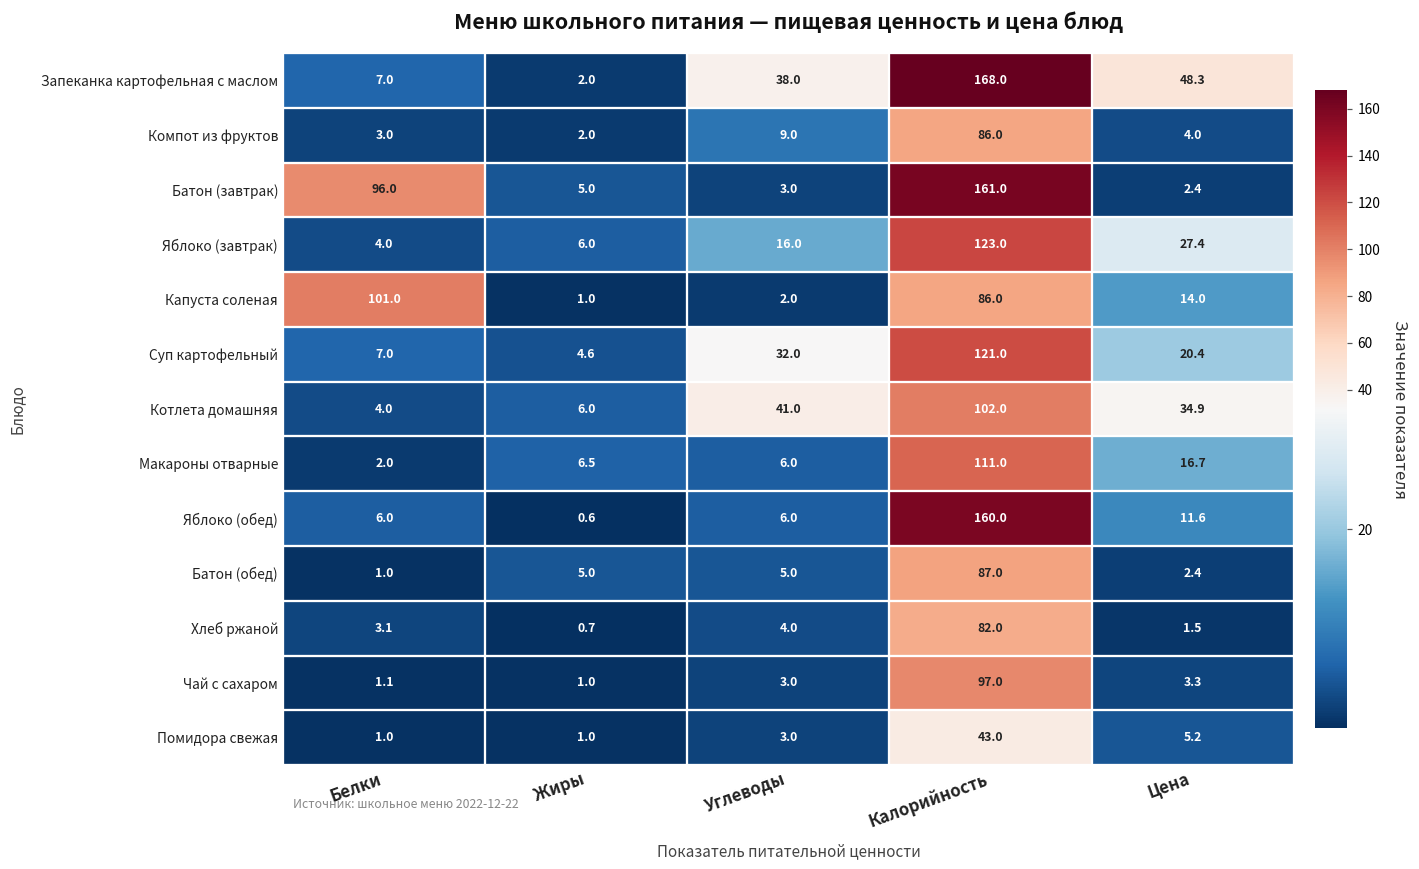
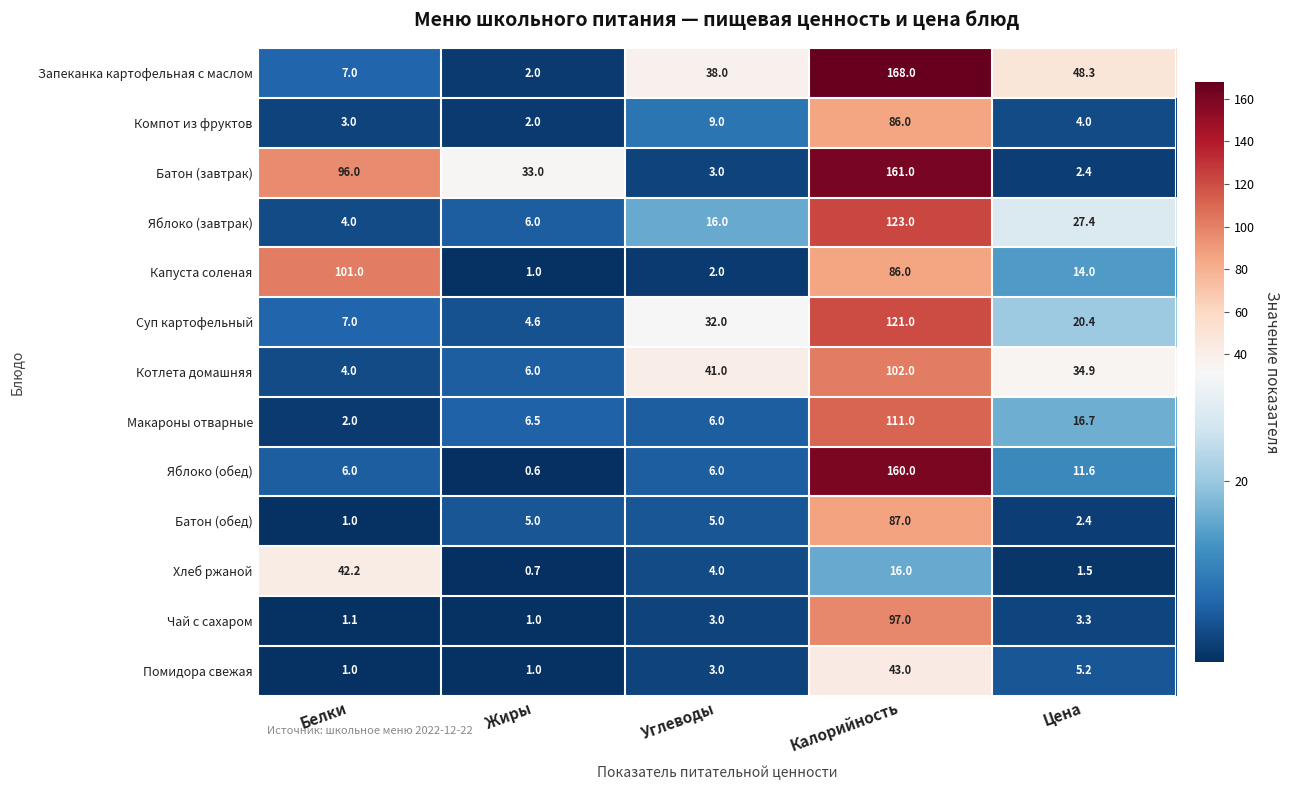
Батон (завтрак), Жиры: 5.0 -> 33.0
Хлеб ржаной, Белки: 3.1 -> 42.2
Хлеб ржаной, Калорийность: 82.0 -> 16.0
